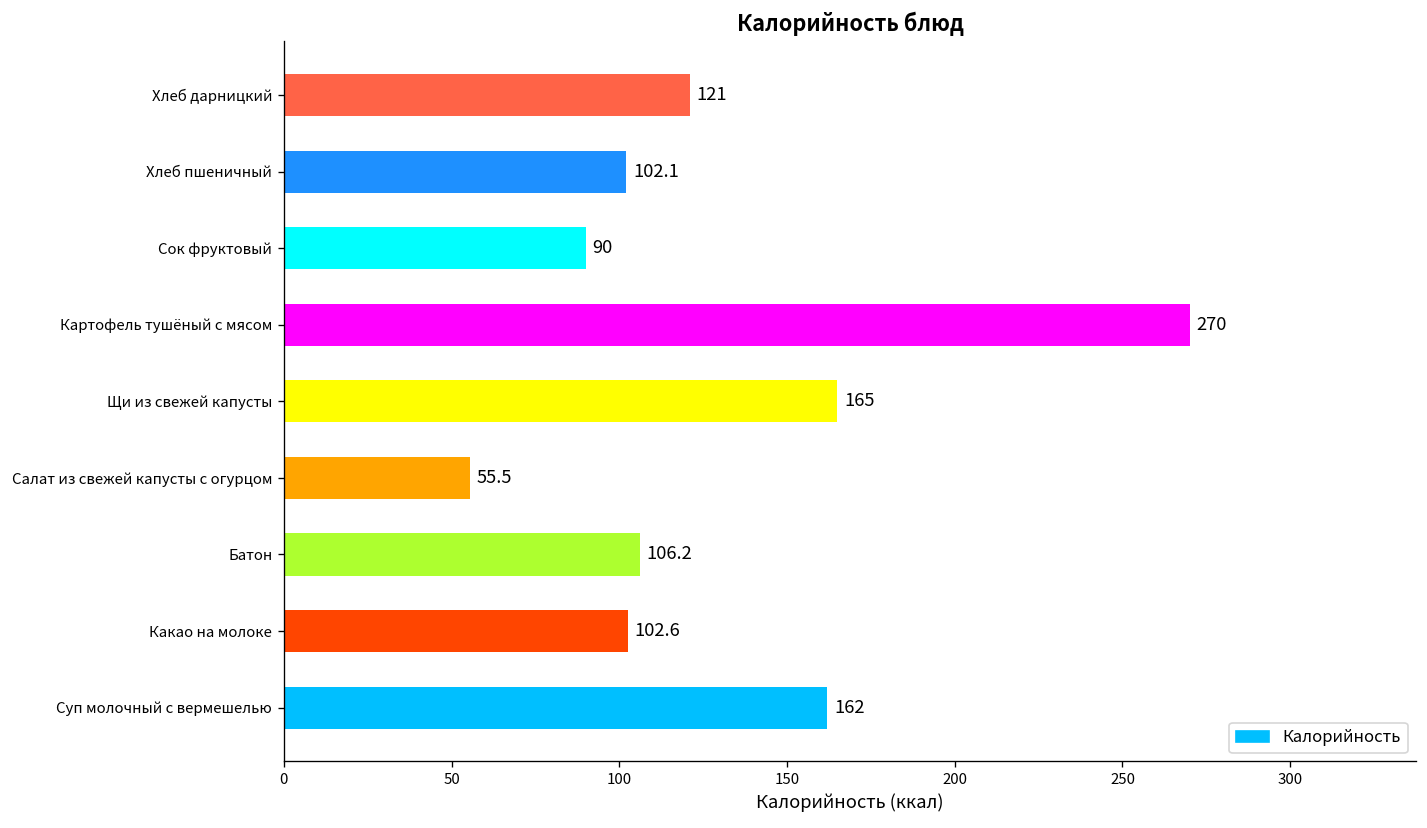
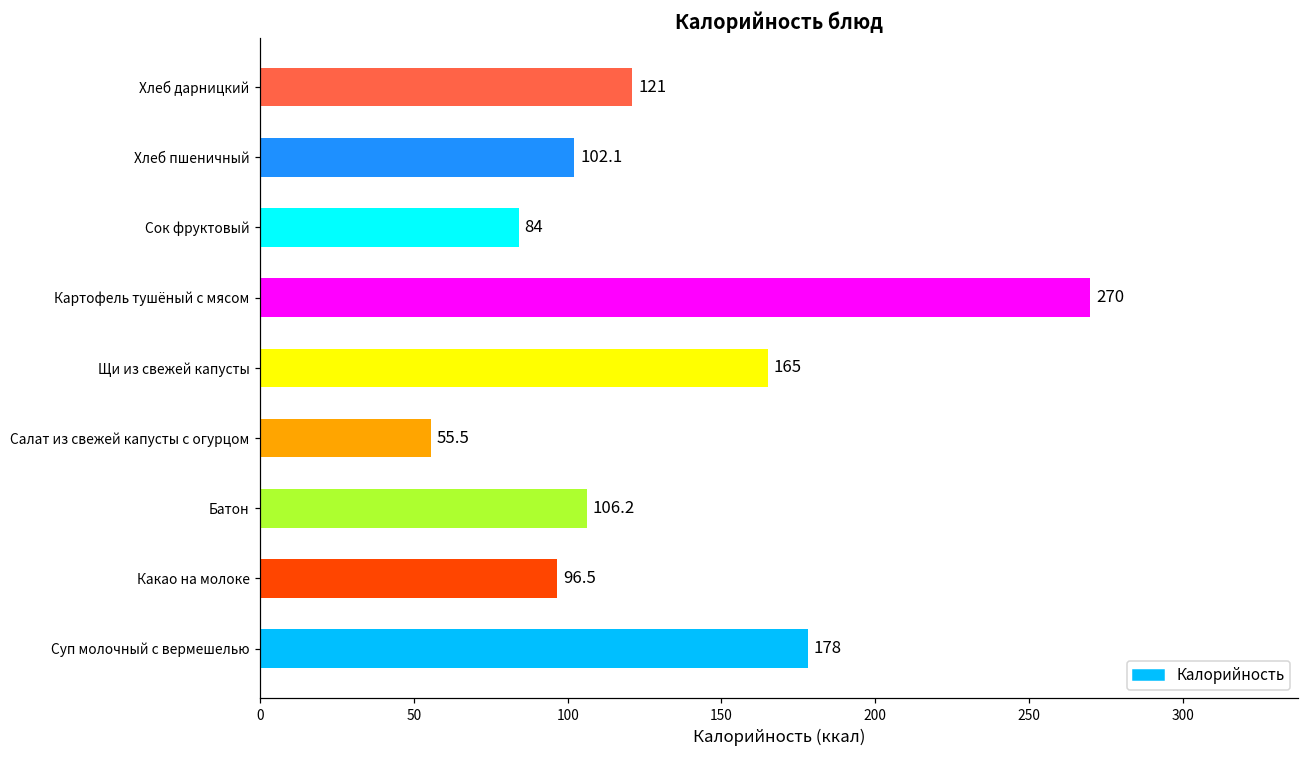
Сок фруктовый: 90 -> 84
Какао на молоке: 102.6 -> 96.5
Суп молочный с вермешелью: 162 -> 178
